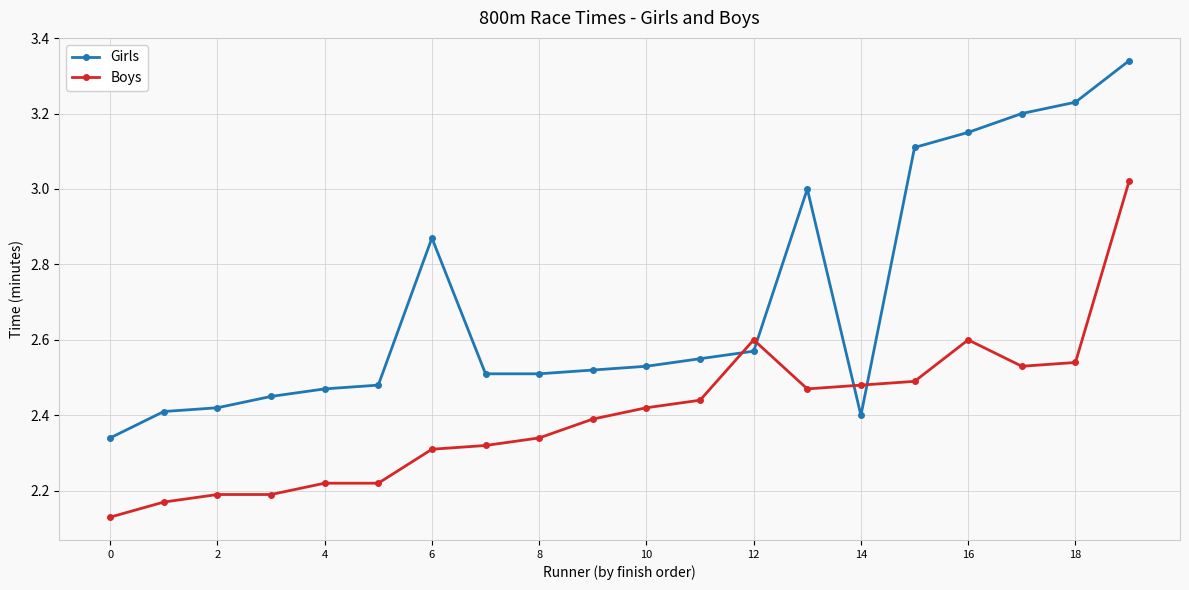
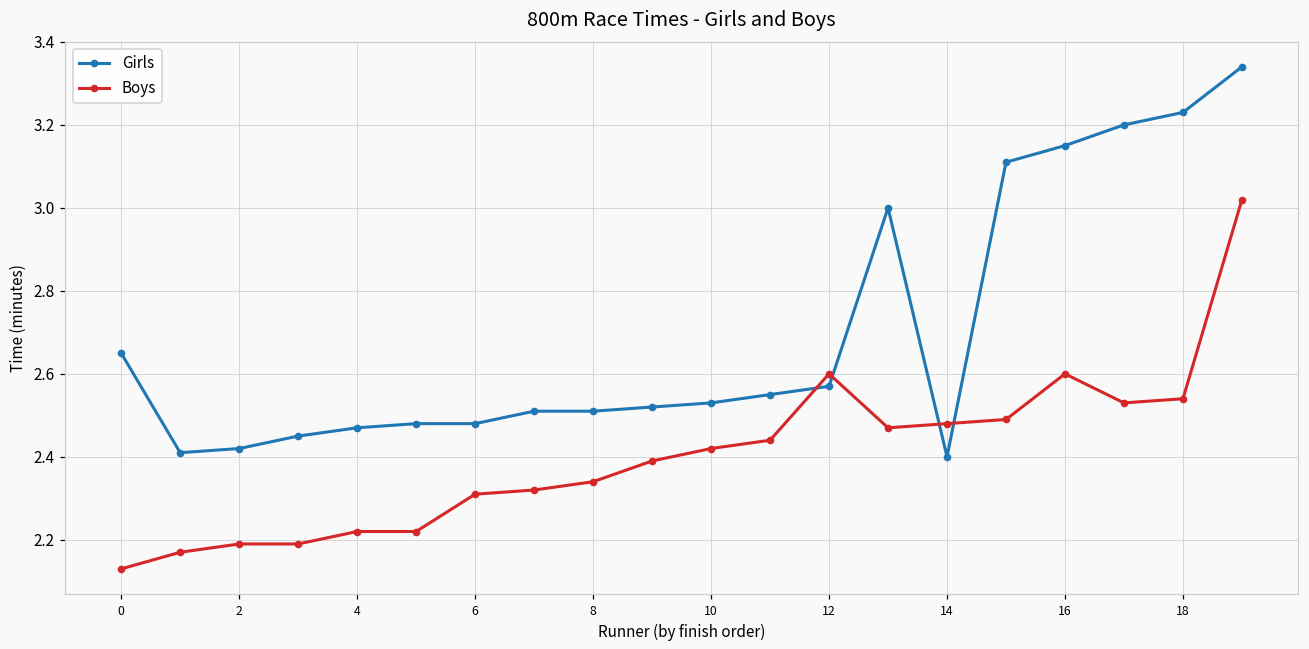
Girls, 0: 2.34 -> 2.65
Girls, 6: 2.87 -> 2.48
